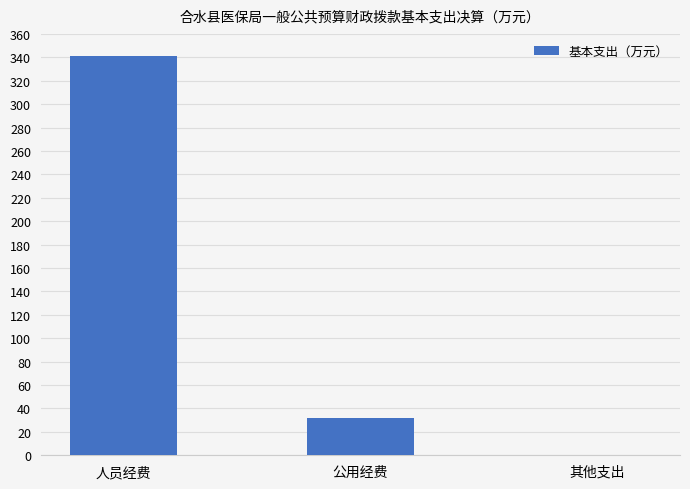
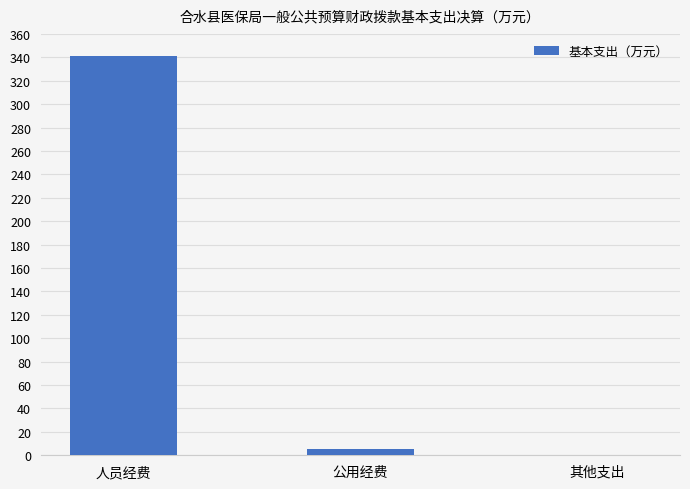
公用经费: 32 -> 5
